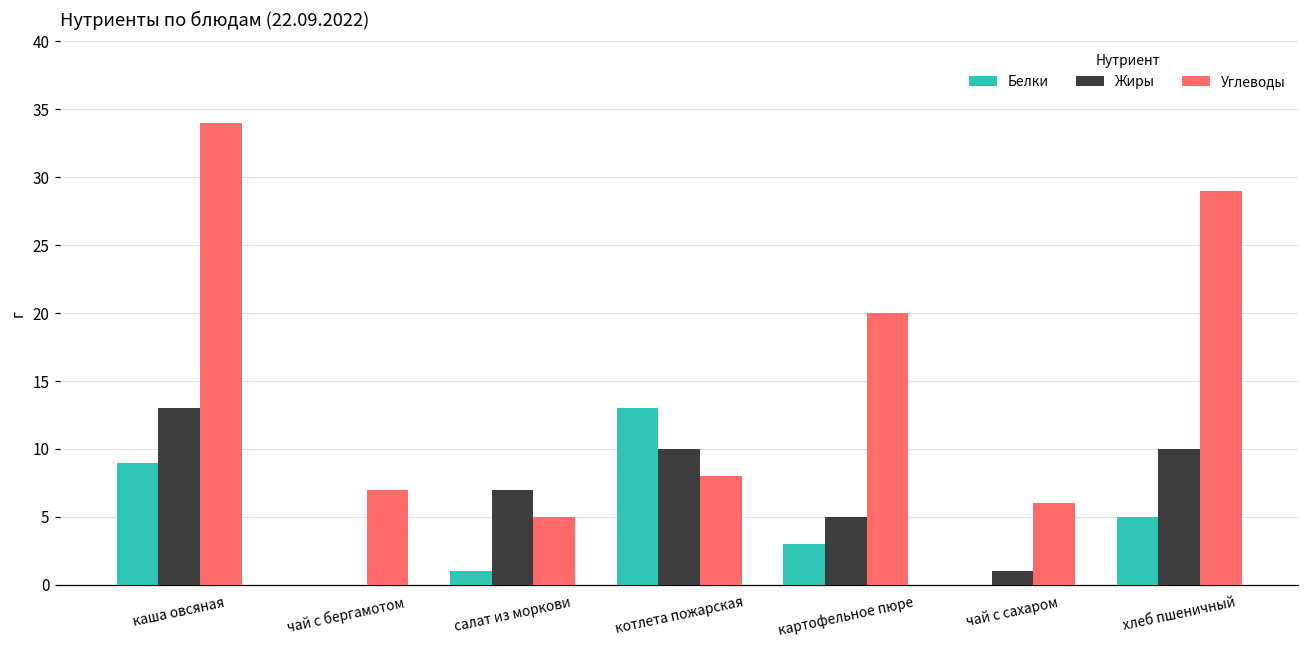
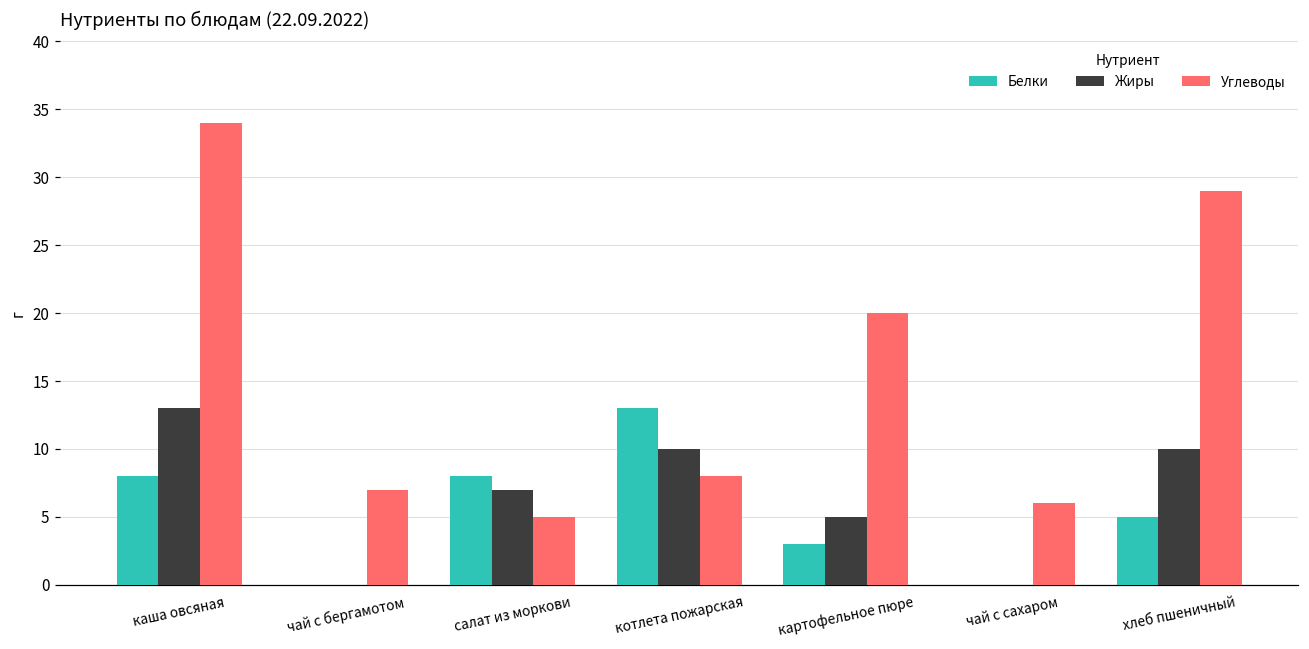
Белки, каша овсяная: 9 -> 8
Белки, салат из моркови: 1 -> 8
Жиры, чай с сахаром: 1 -> 0
